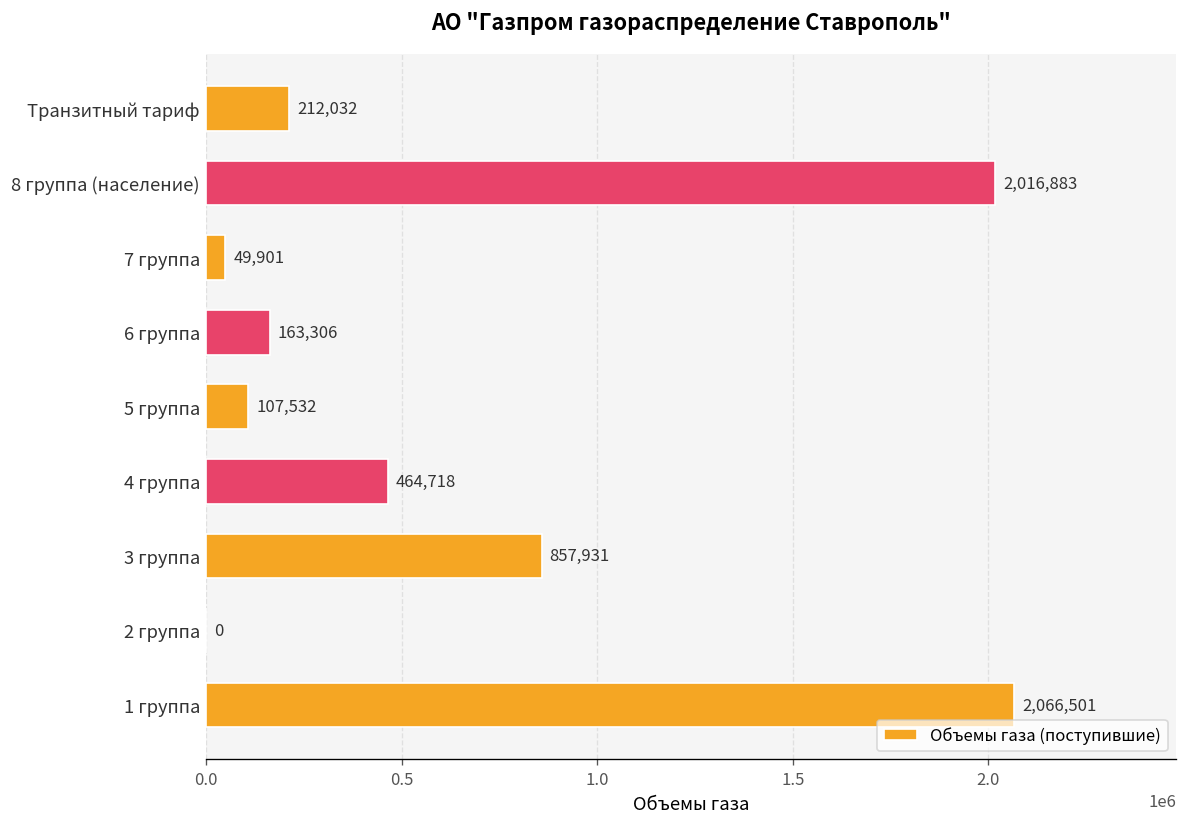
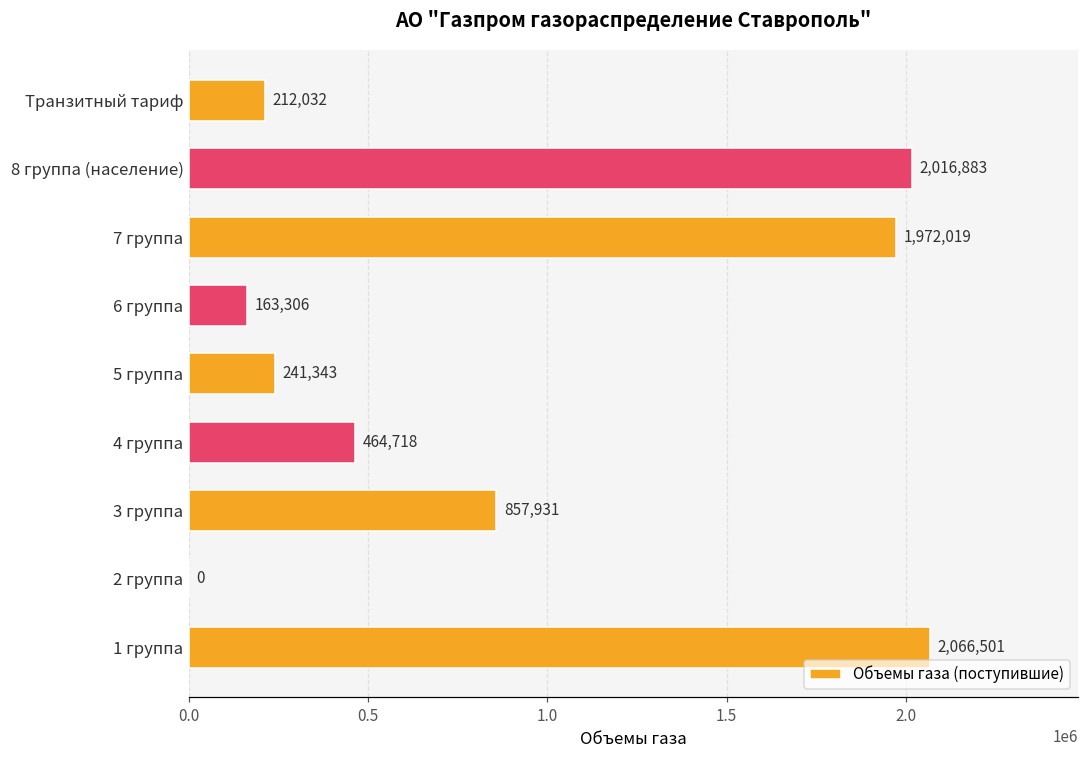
7 группа: 49,901 -> 1,972,019
5 группа: 107,532 -> 241,343
